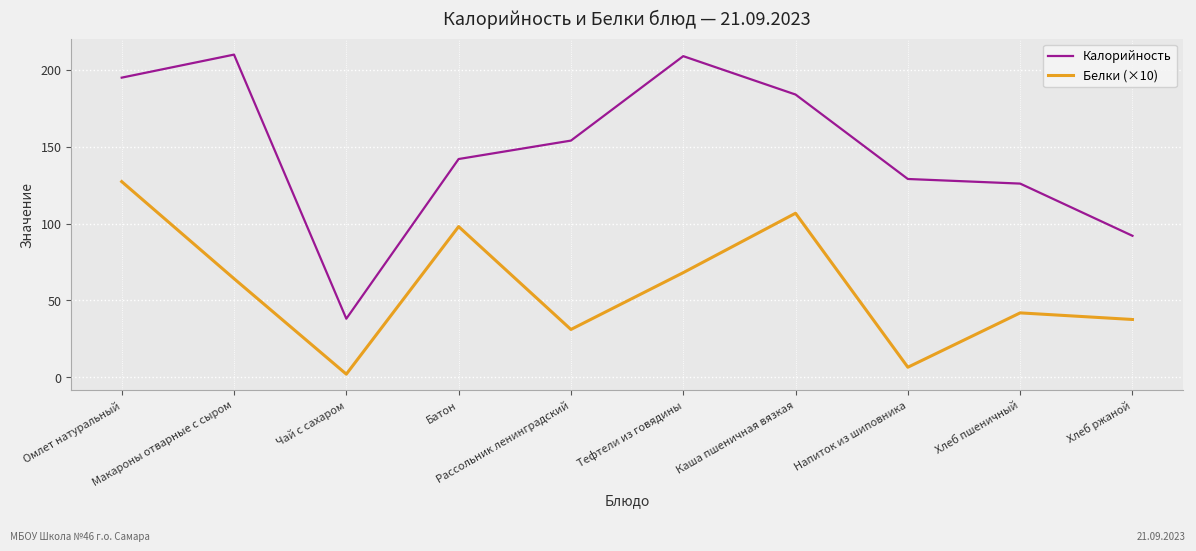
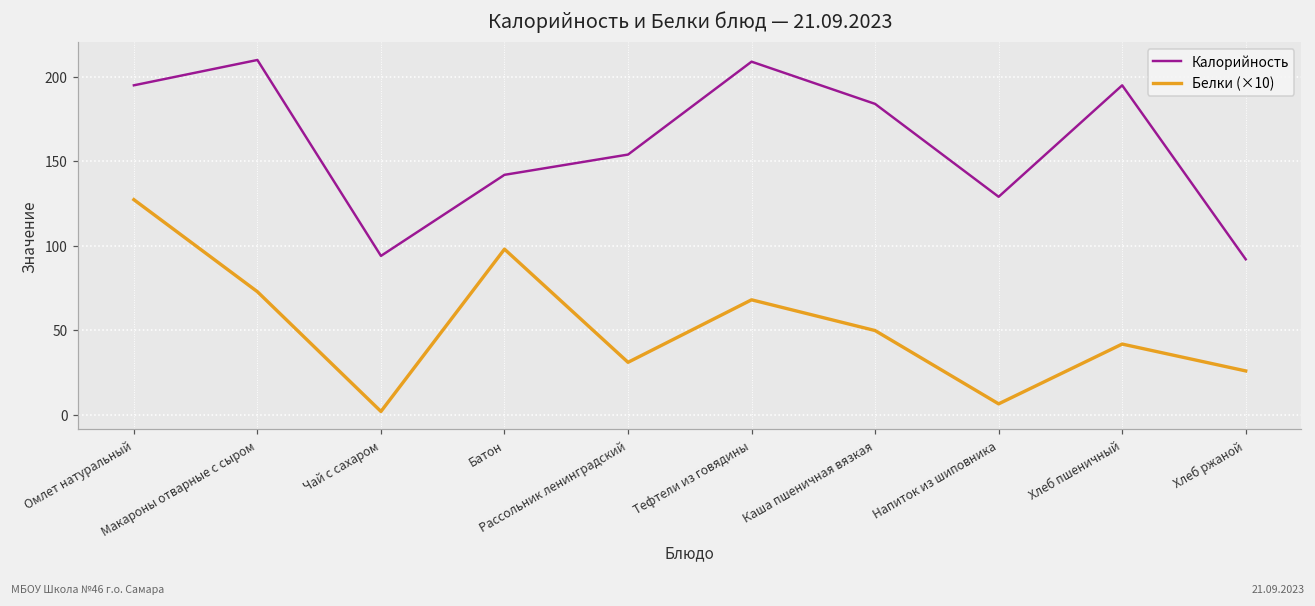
Белки (×10), Макароны отварные с сыром: 64 -> 73
Калорийность, Чай с сахаром: 38 -> 94
Белки (×10), Каша пшеничная вязкая: 107 -> 50
Калорийность, Хлеб пшеничный: 126 -> 195
Белки (×10), Хлеб ржаной: 38 -> 26
